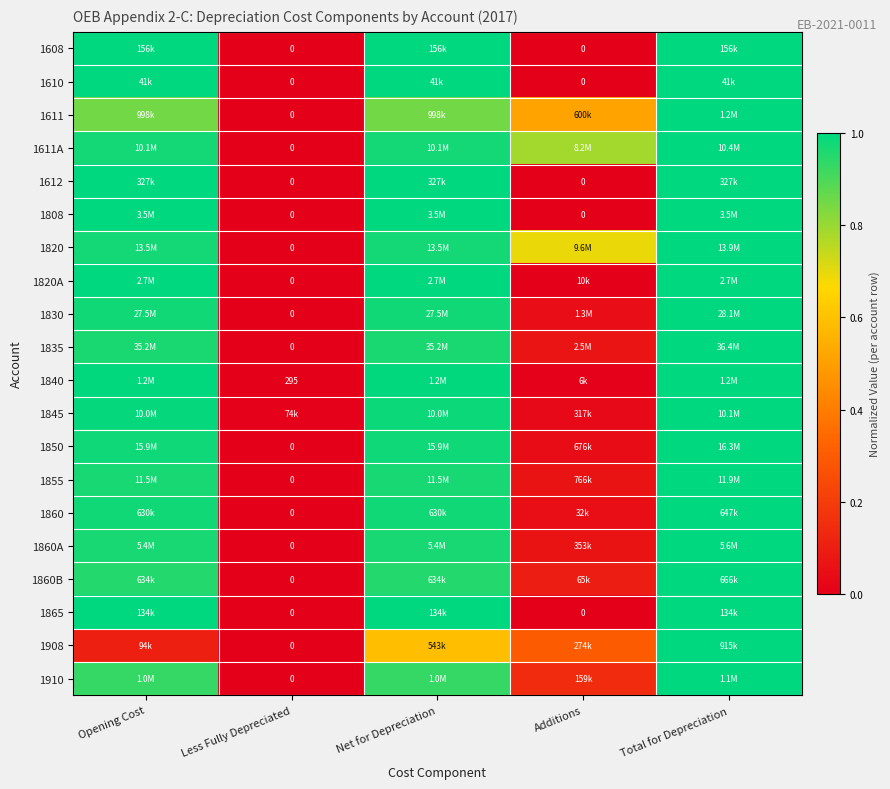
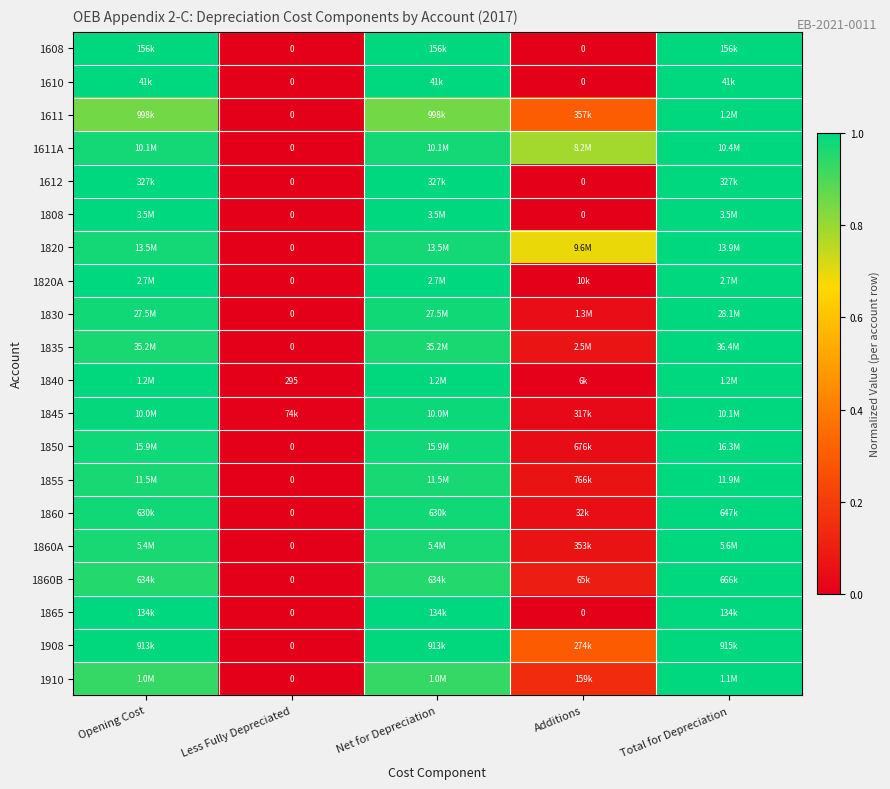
1611, Additions: 600k -> 357k
1908, Opening Cost: 94k -> 913k
1908, Net for Depreciation: 543k -> 913k
